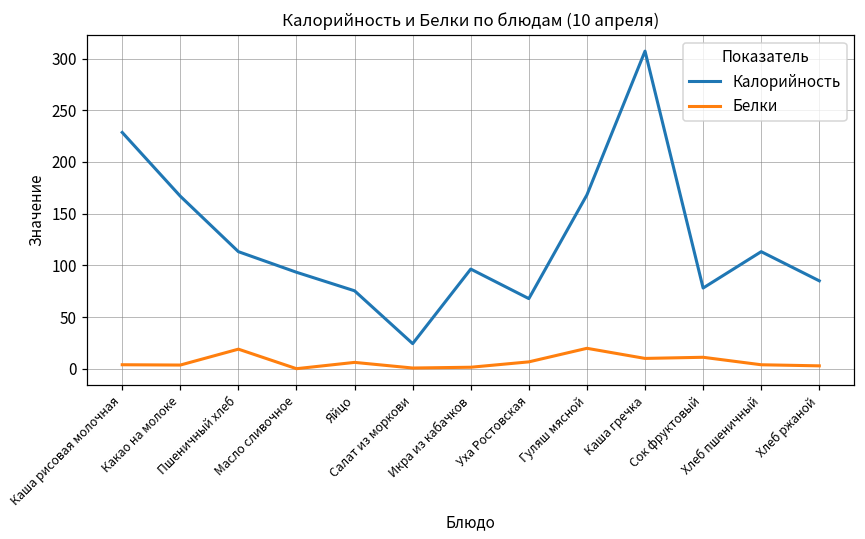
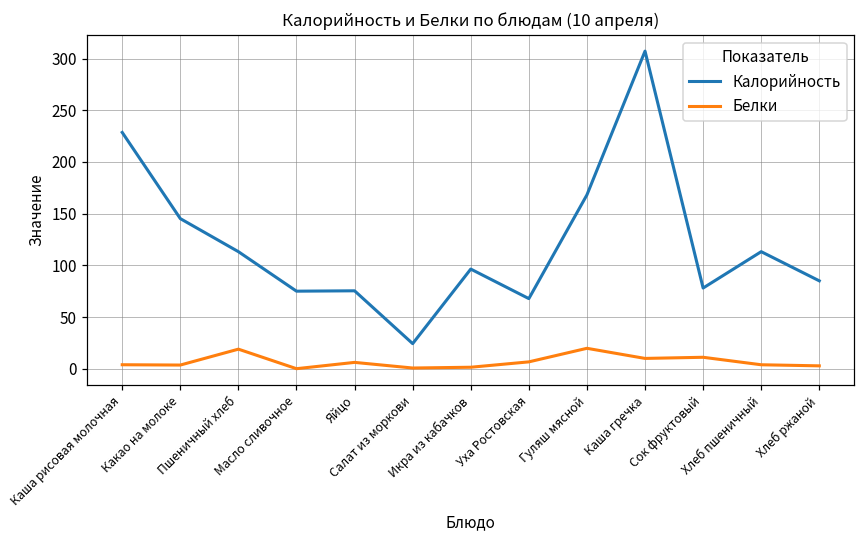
Калорийность, Какао на молоке: 170 -> 150
Калорийность, Масло сливочное: 90 -> 80
